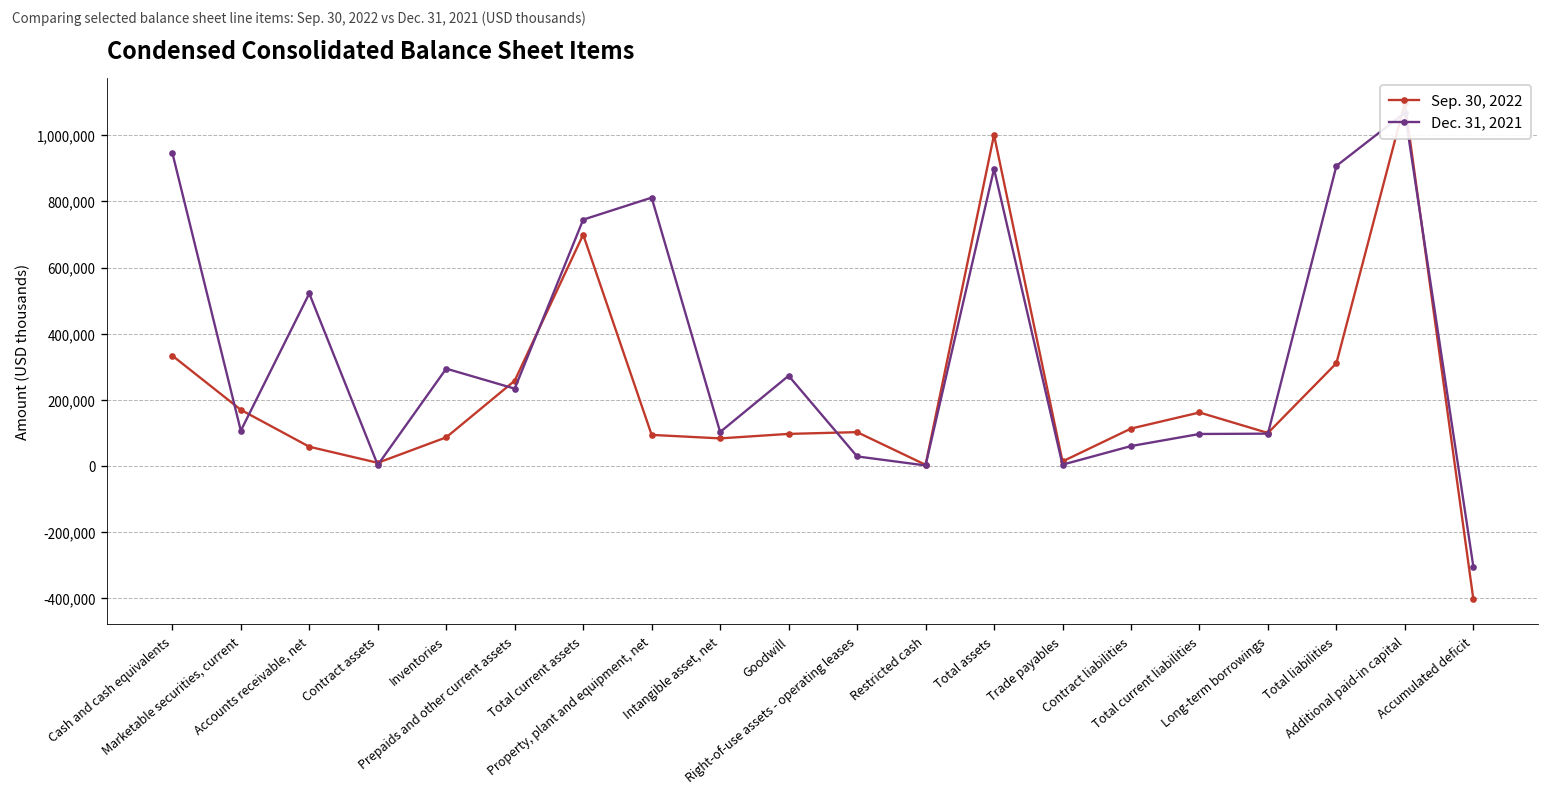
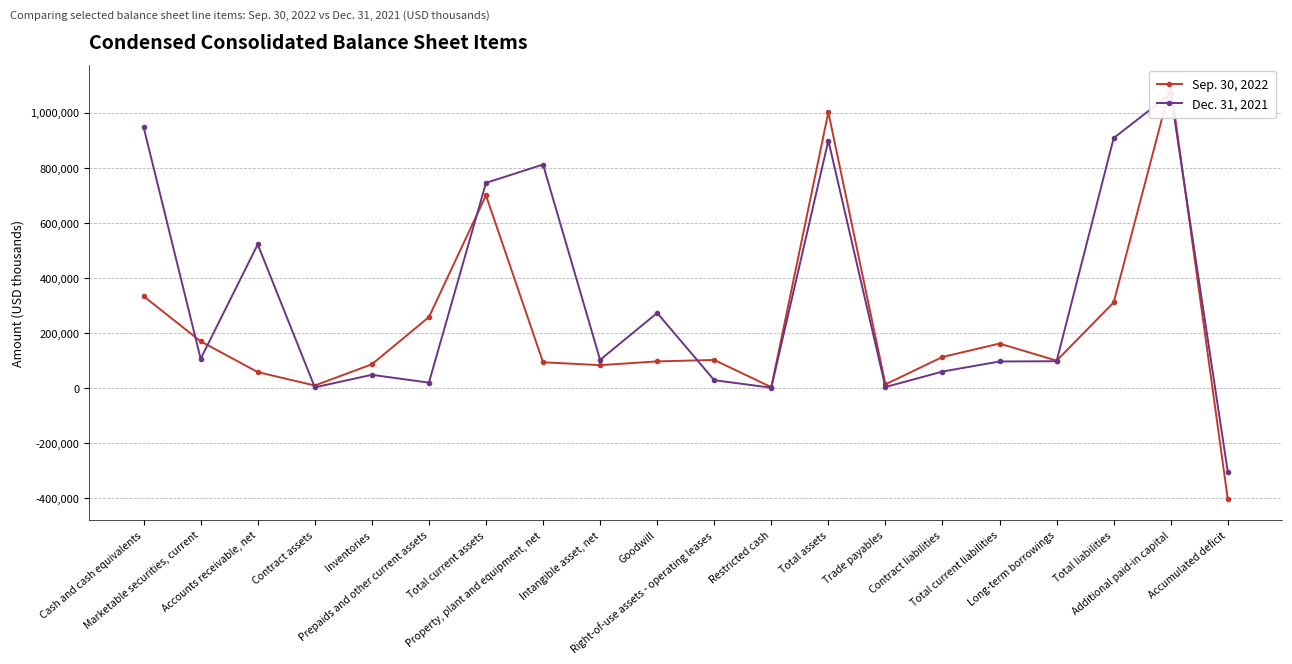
Dec. 31, 2021, Inventories: 290,000 -> 50,000
Dec. 31, 2021, Prepaids and other current assets: 230,000 -> 20,000
